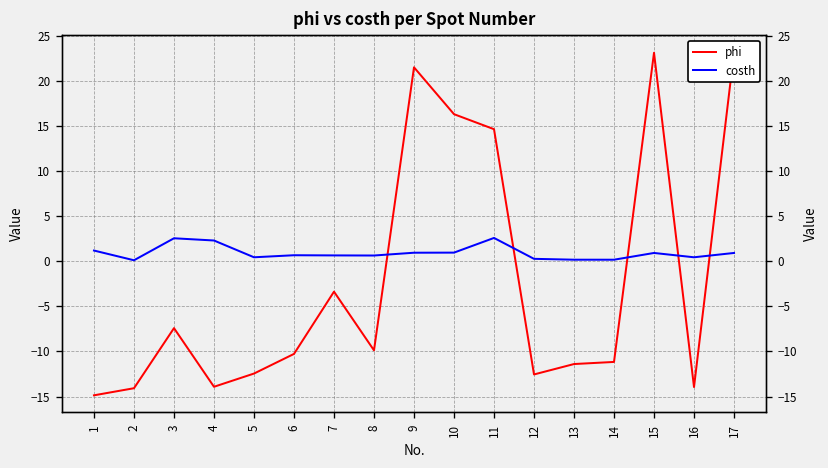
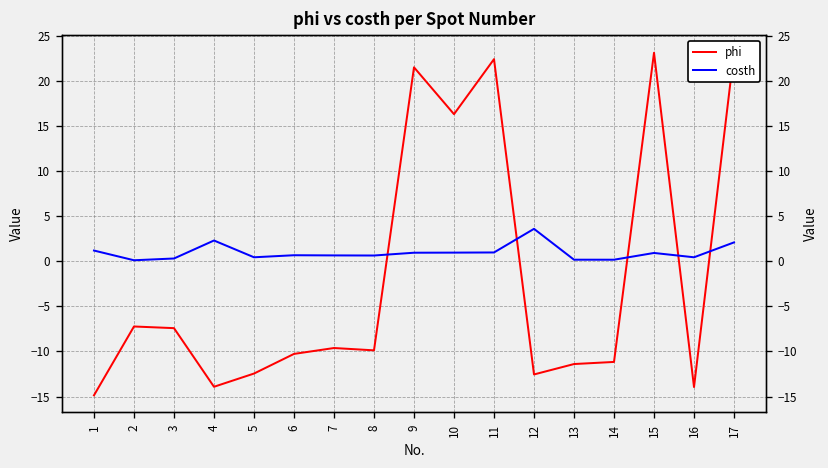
phi, 2: -14 -> -7
costh, 3: 3 -> 0
phi, 7: -3 -> -10
phi, 11: 15 -> 22
costh, 11: 3 -> 1
costh, 12: 0 -> 4
costh, 17: 1 -> 2
